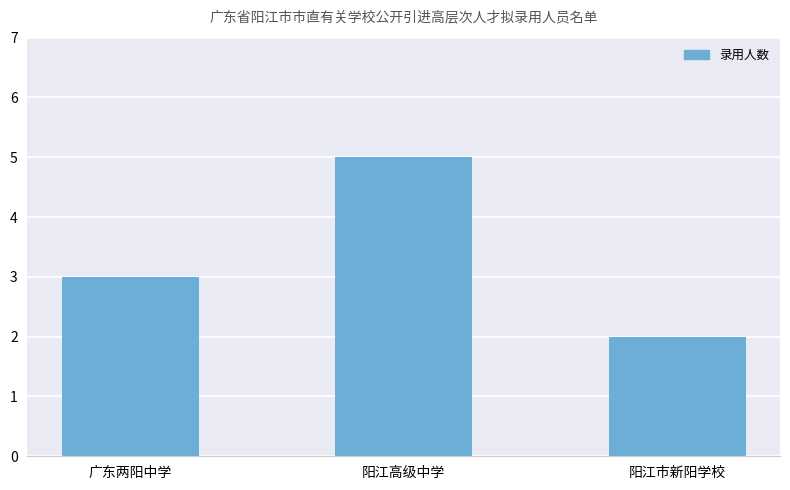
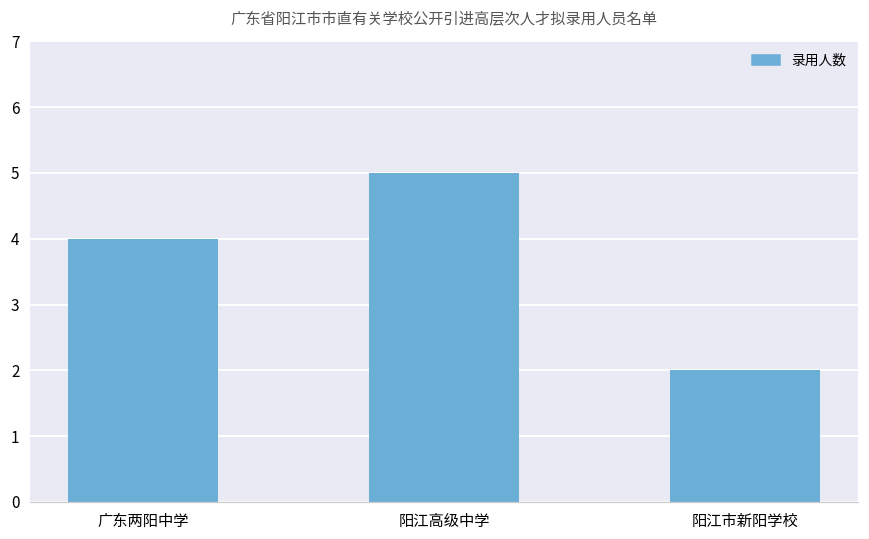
广东两阳中学: 3 -> 4
